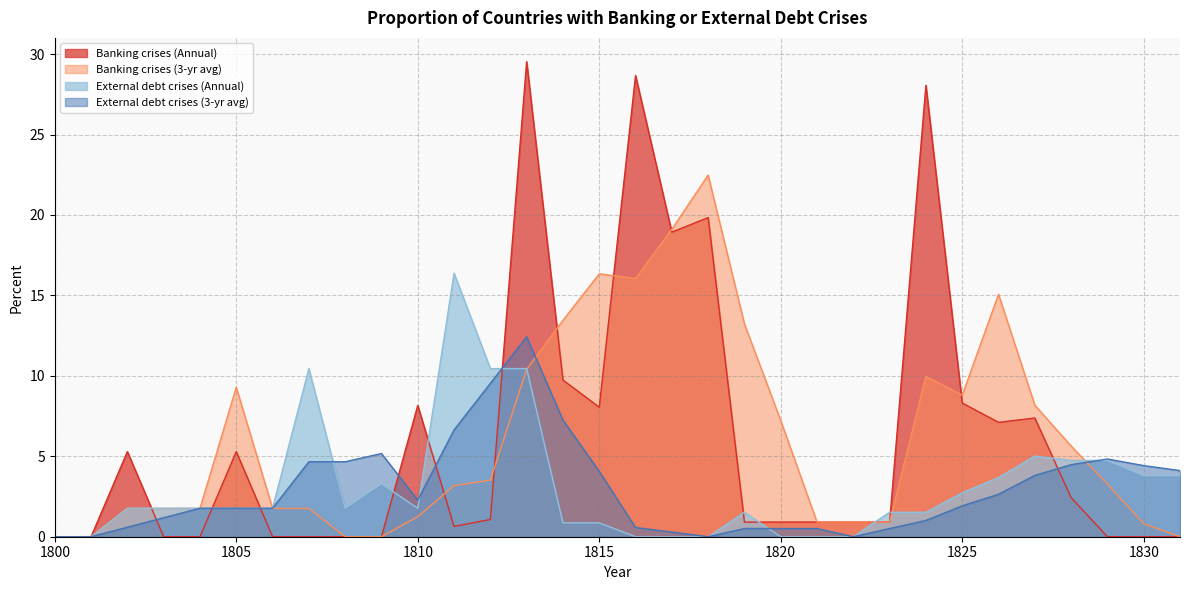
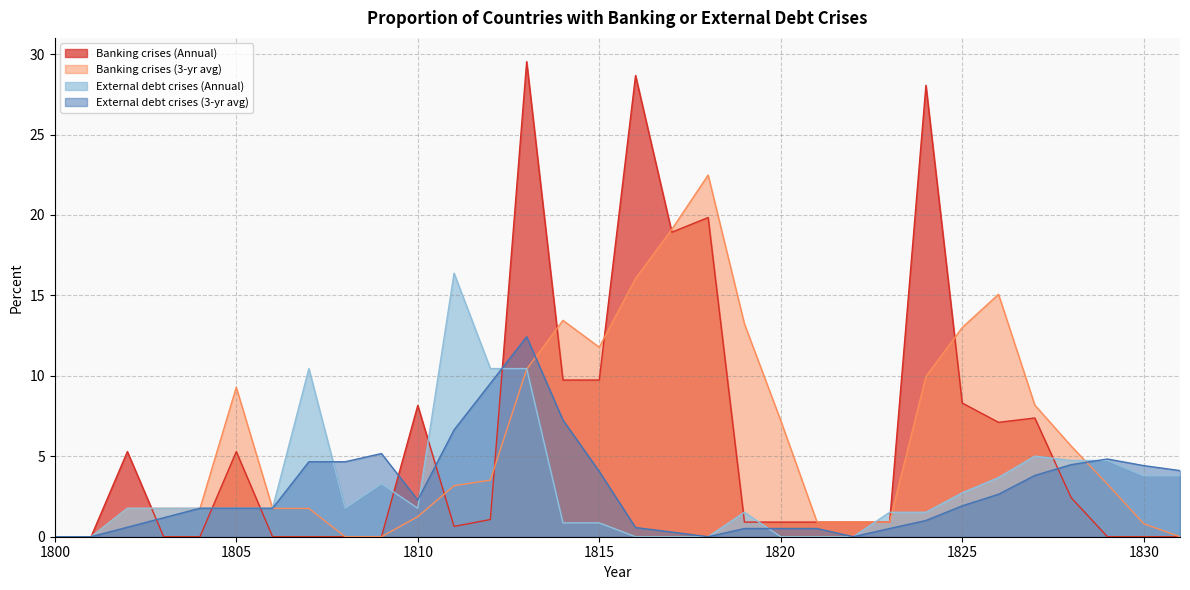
Banking crises (Annual), 1815: 8.1 -> 9.7
Banking crises (3-yr avg), 1815: 16.3 -> 11.8
Banking crises (3-yr avg), 1825: 8.8 -> 13.0
